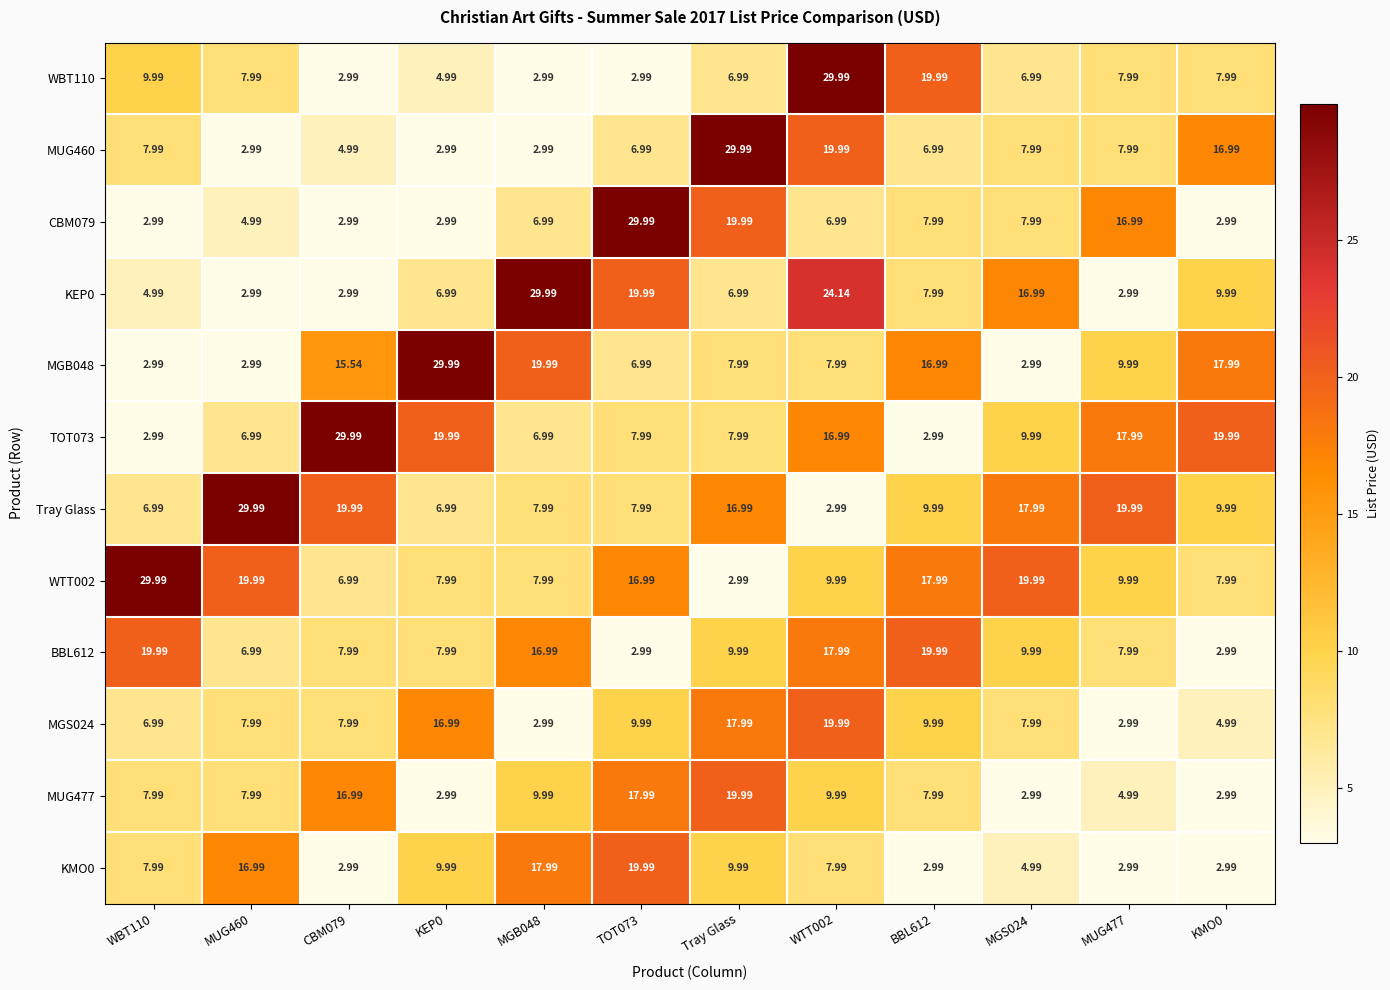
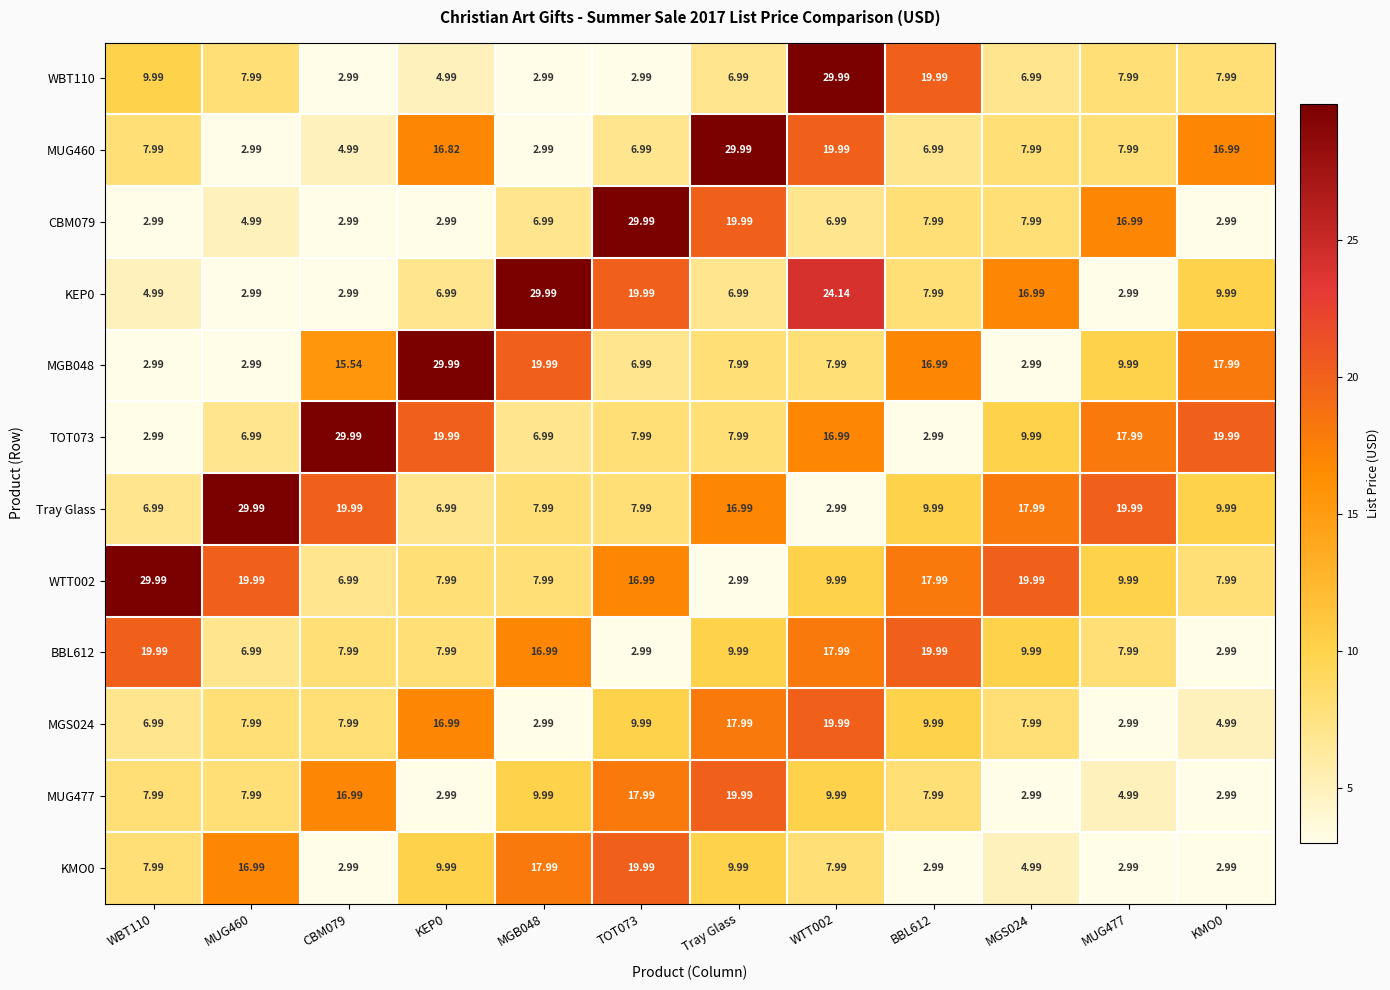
MUG460, KEP0: 2.99 -> 16.82
